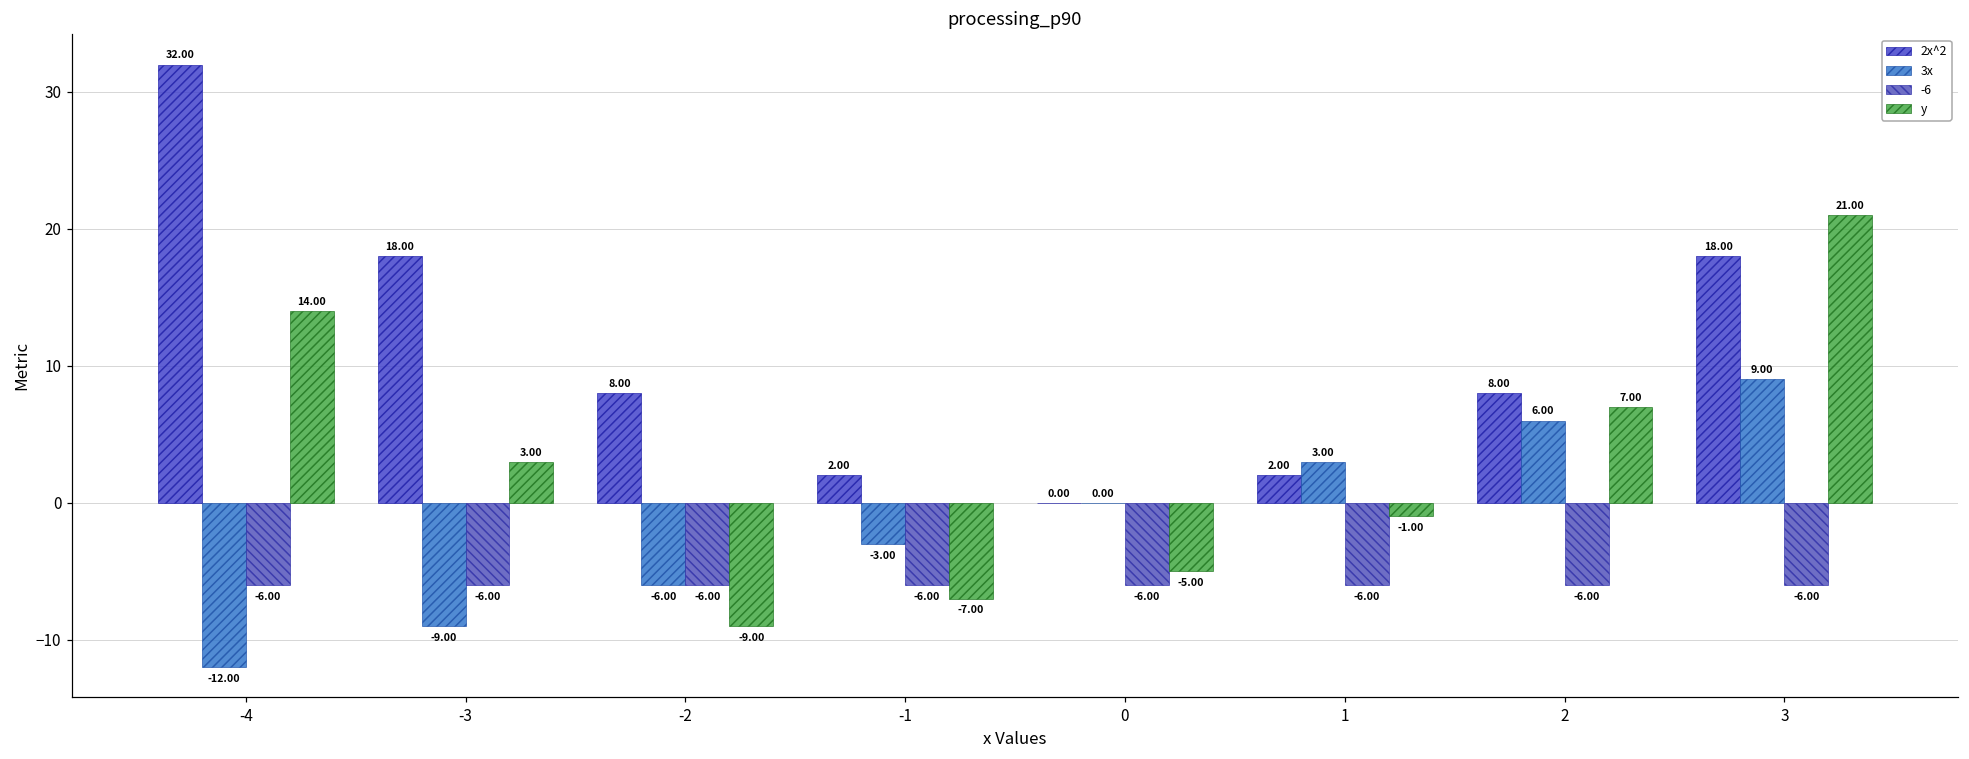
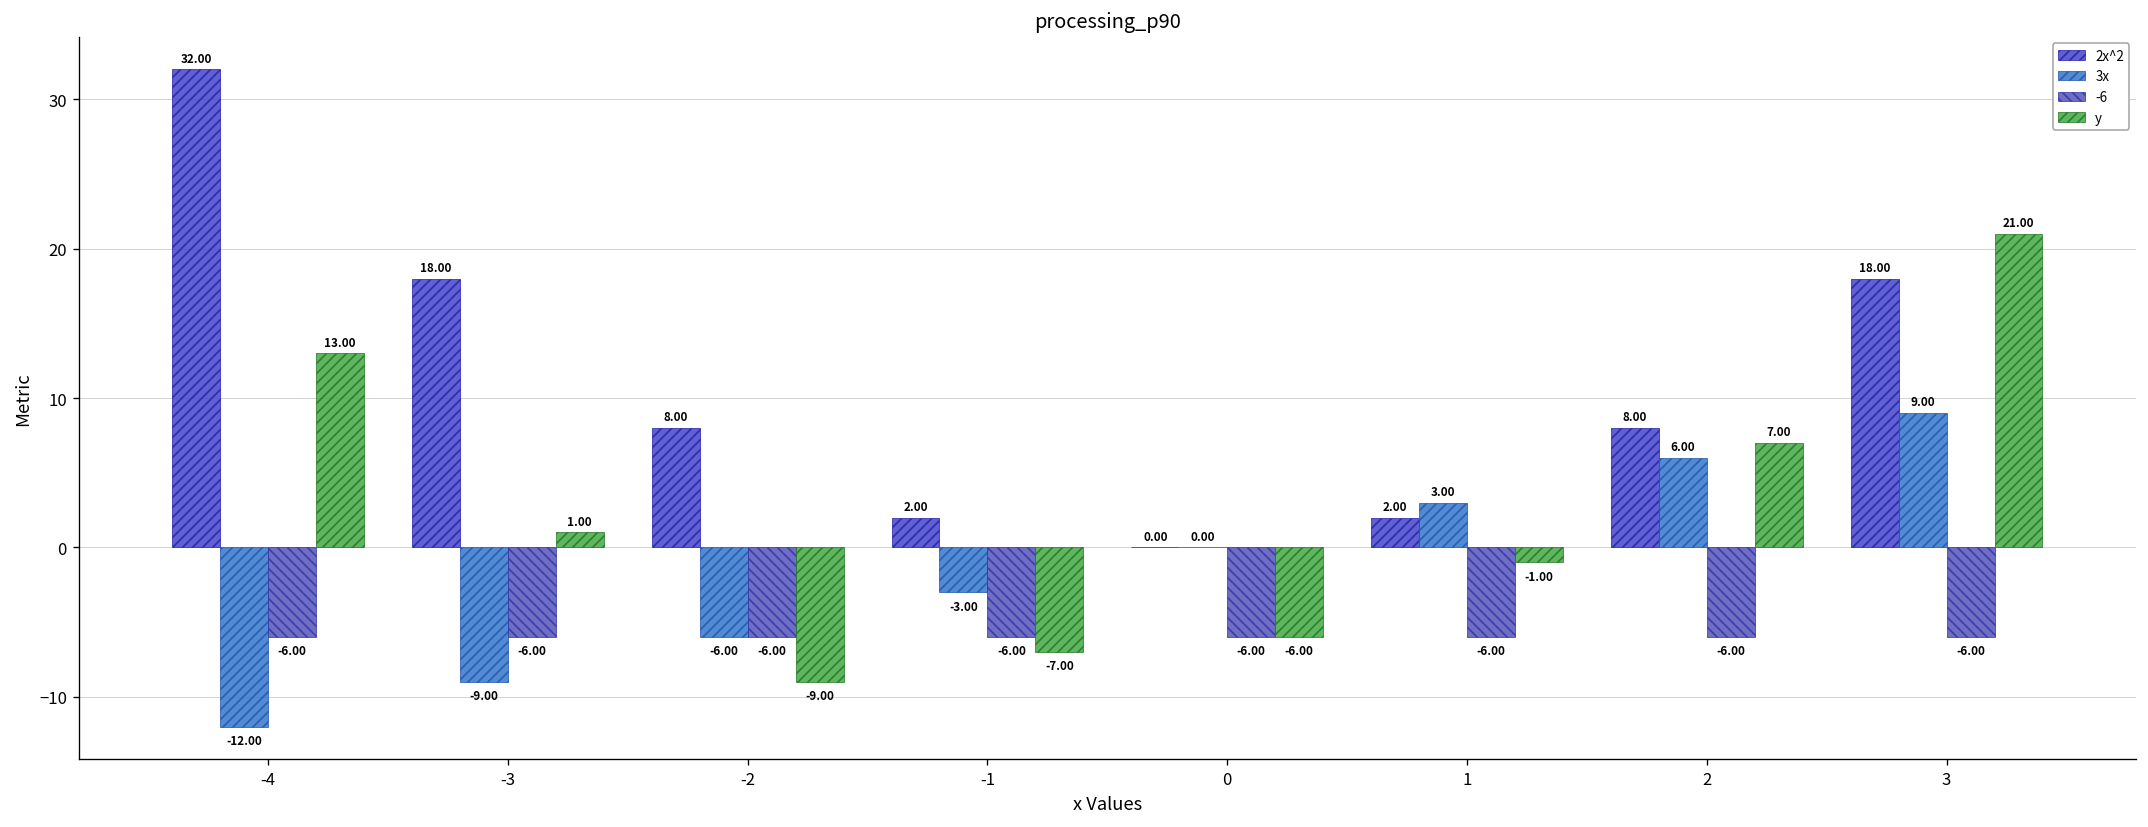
y, -4: 14.00 -> 13.00
y, -3: 3.00 -> 1.00
y, 0: -5.00 -> -6.00
